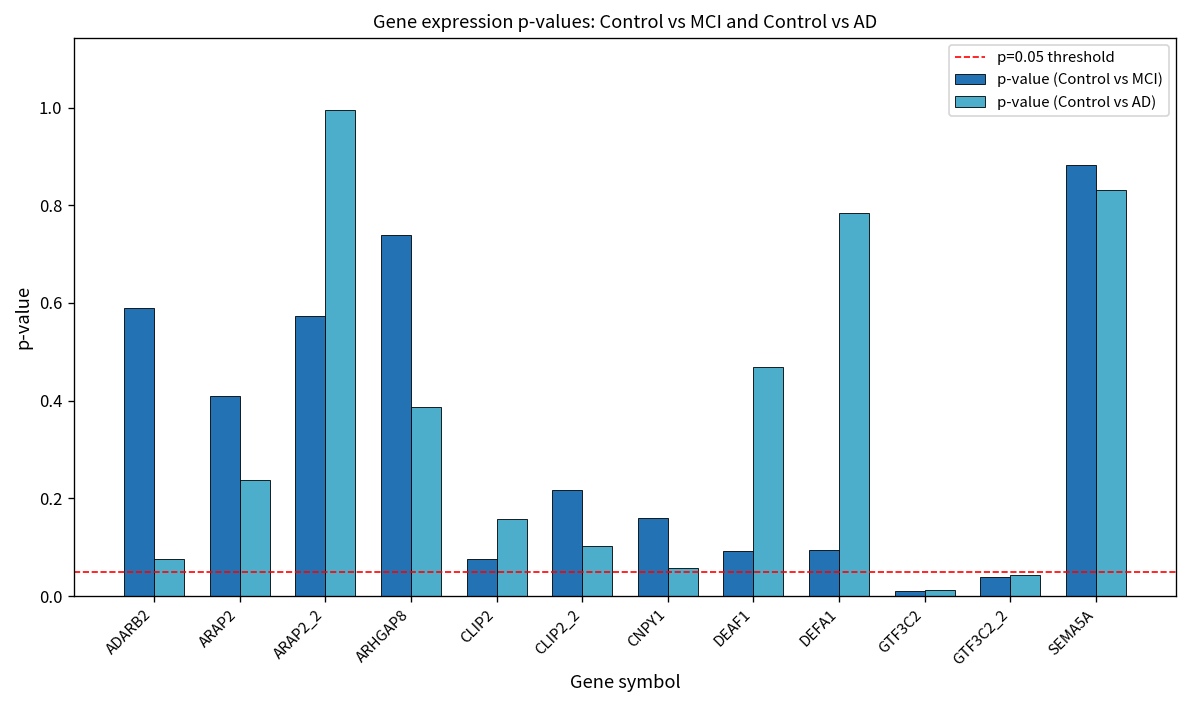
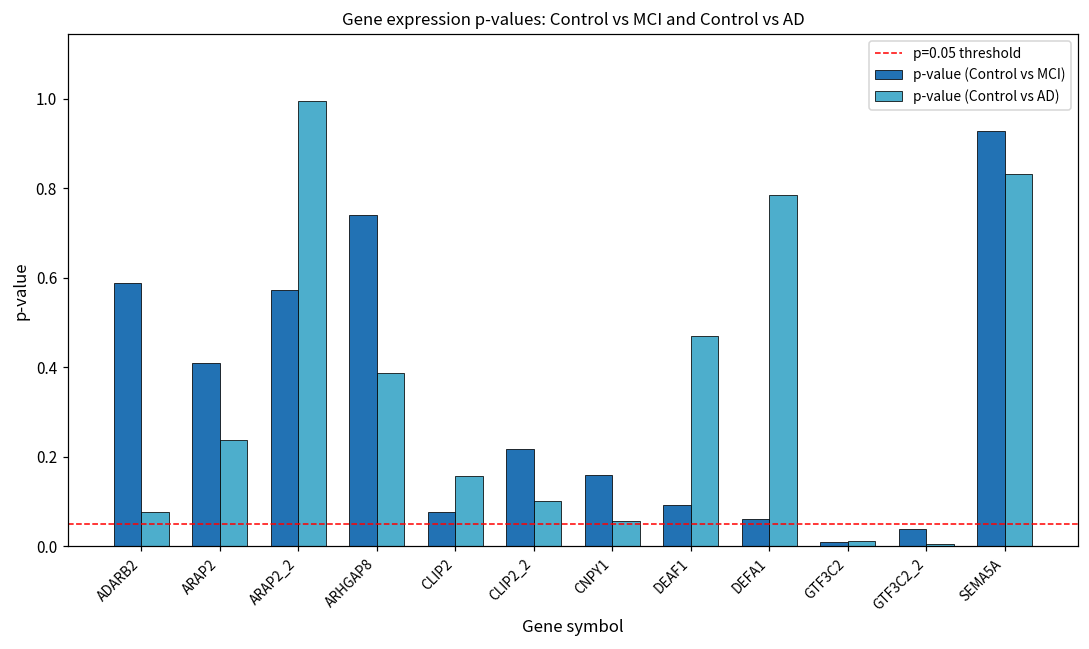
p-value (Control vs MCI), DEFA1: 0.09 -> 0.06
p-value (Control vs AD), GTF3C2_2: 0.04 -> 0.01
p-value (Control vs MCI), SEMA5A: 0.88 -> 0.93
